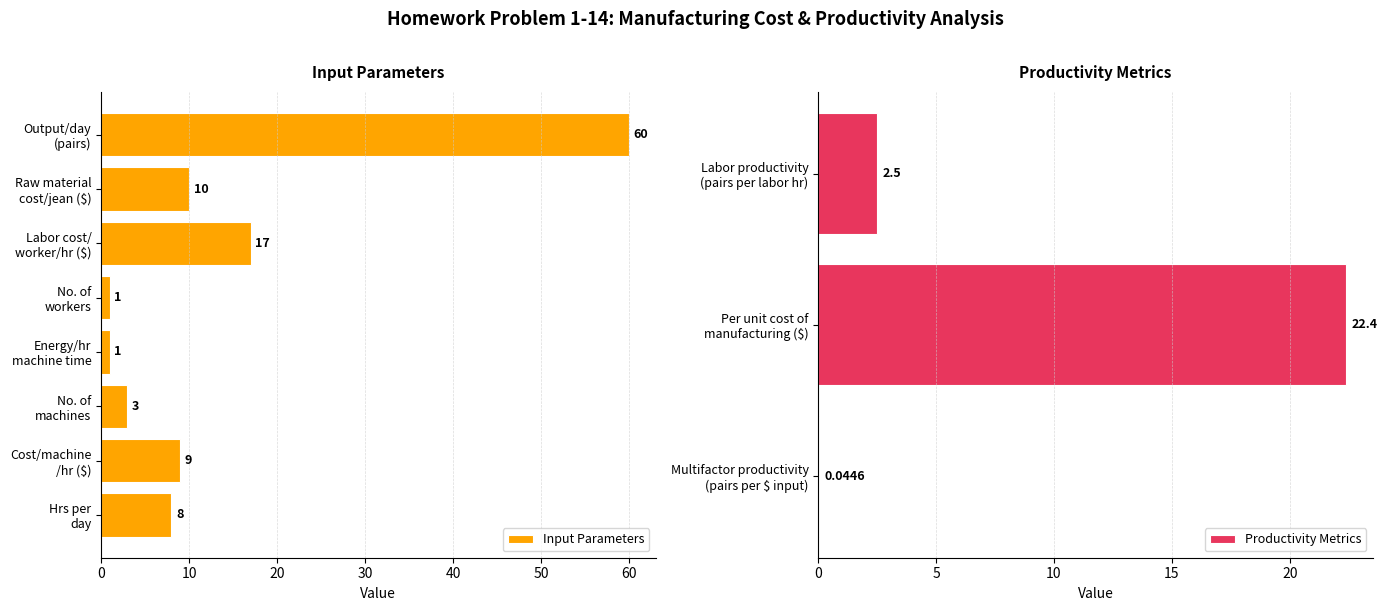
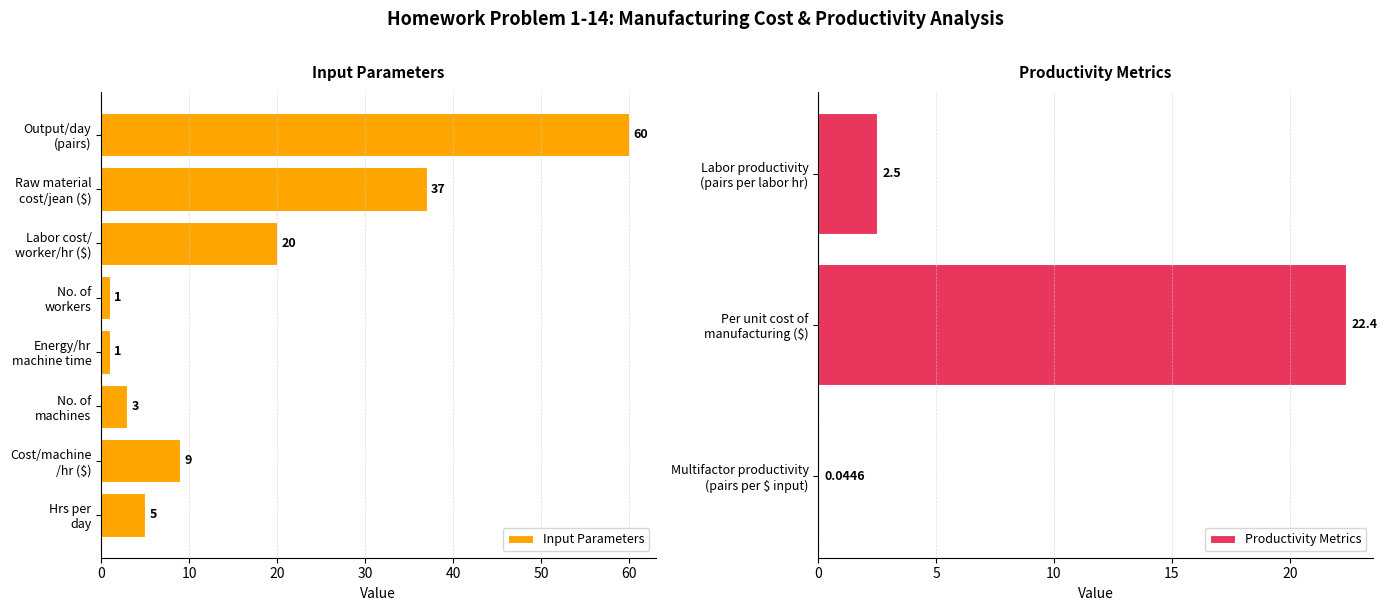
Input Parameters, Raw material cost/jean ($): 10 -> 37
Input Parameters, Labor cost/ worker/hr ($): 17 -> 20
Input Parameters, Hrs per day: 8 -> 5
